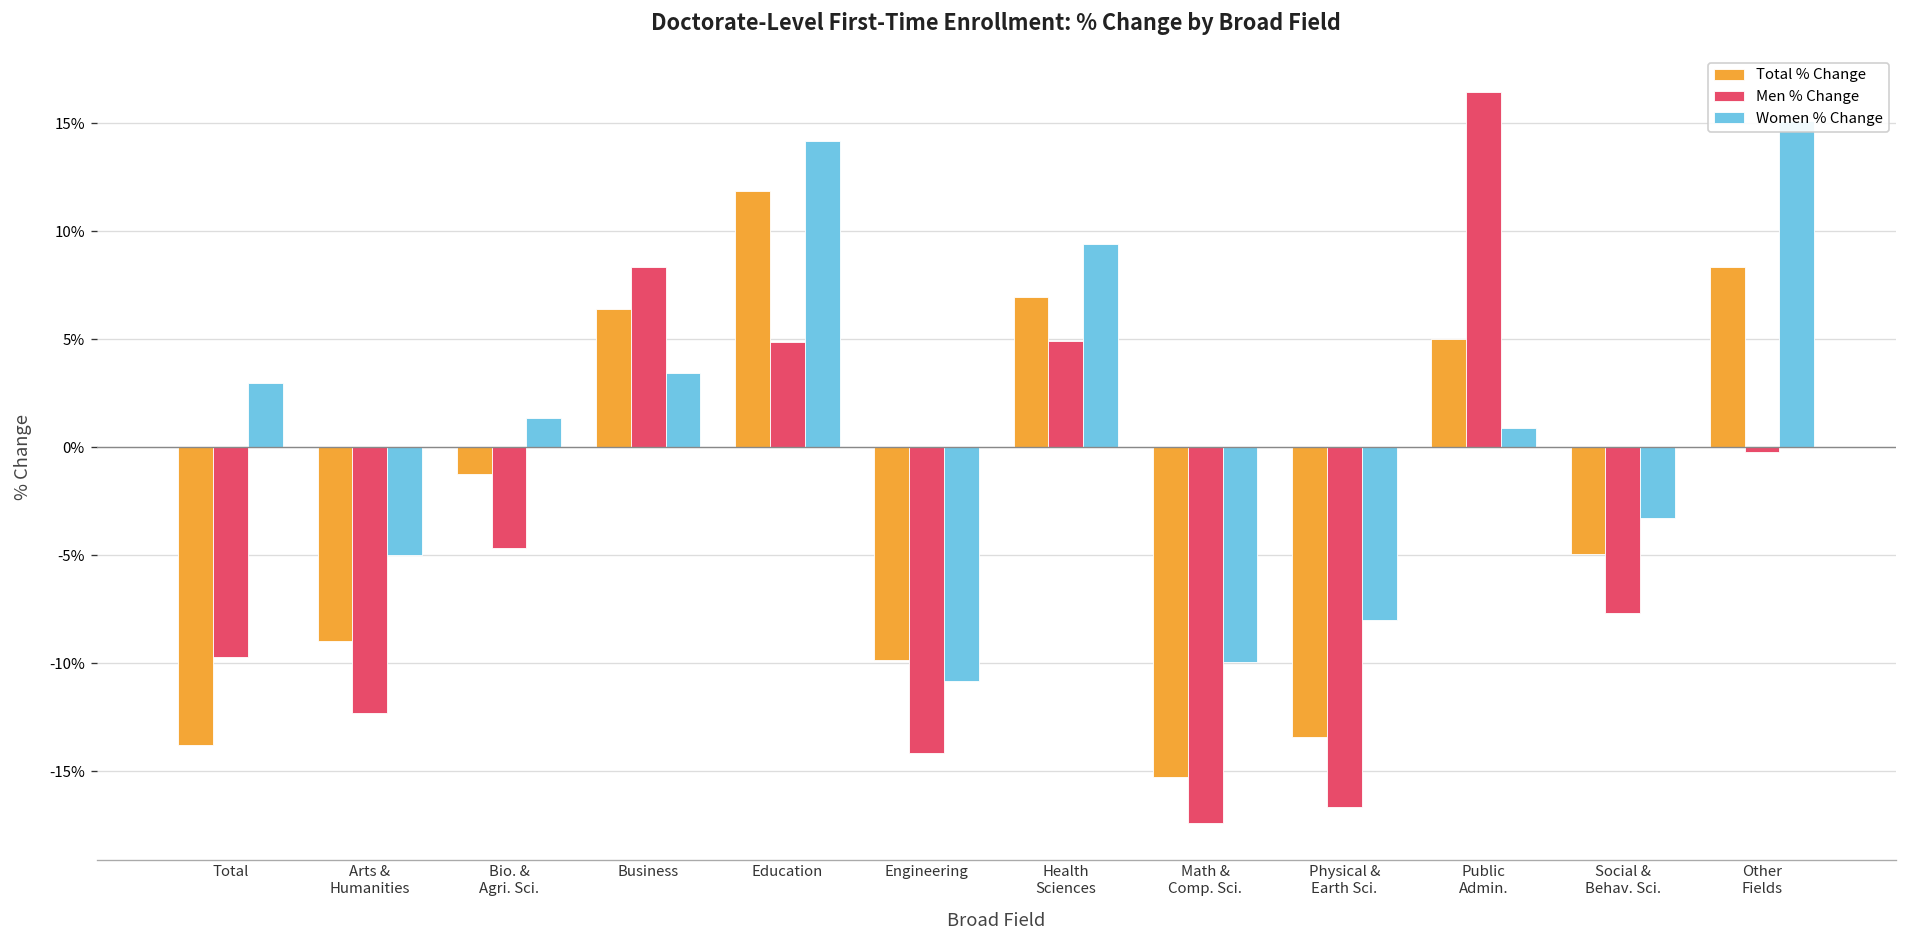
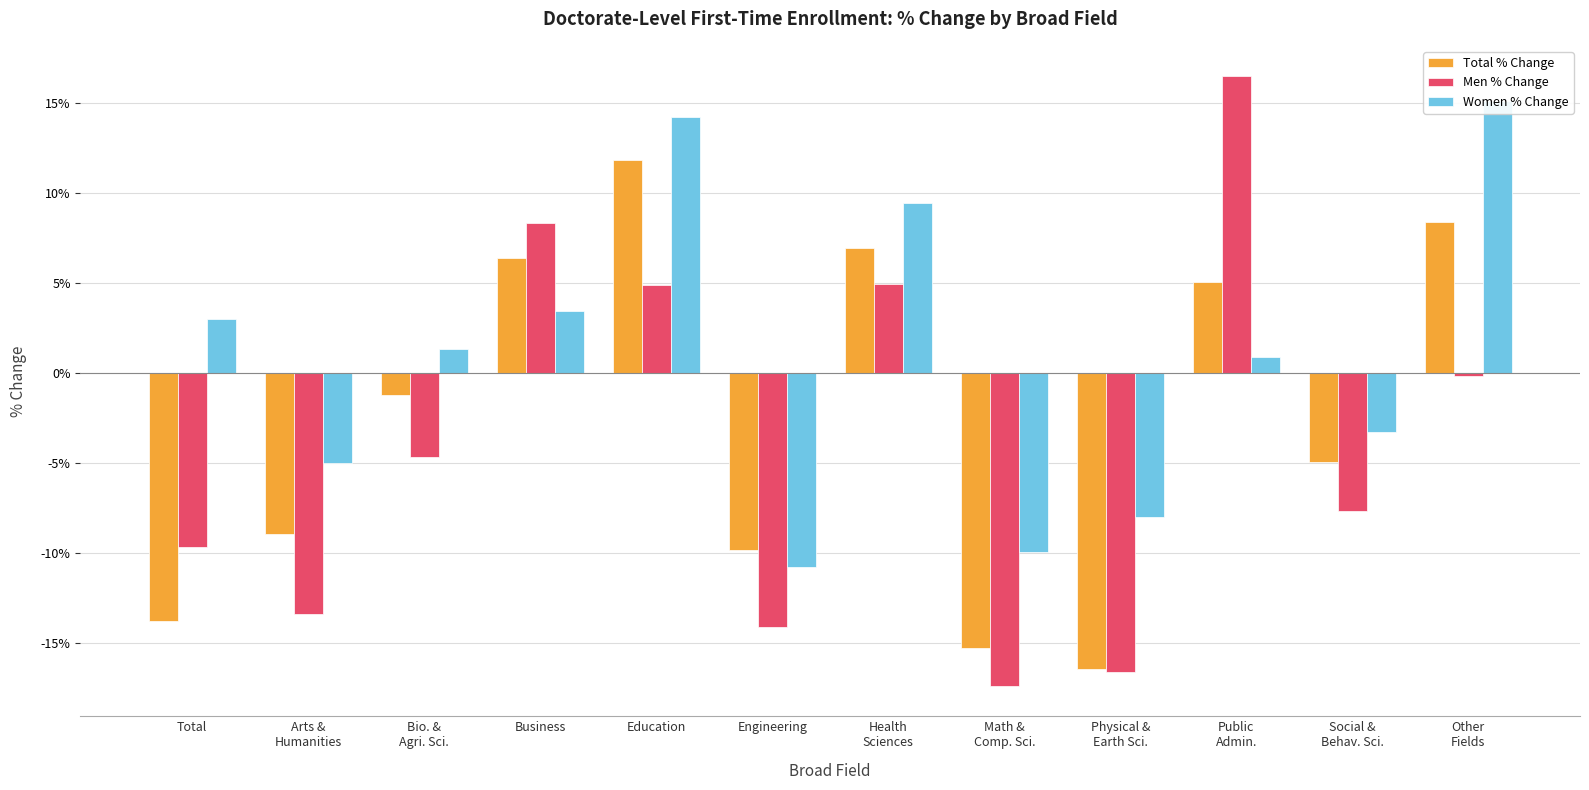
Men % Change, Arts & Humanities: -12.3% -> -13.4%
Total % Change, Physical & Earth Sci.: -13.4% -> -16.5%
